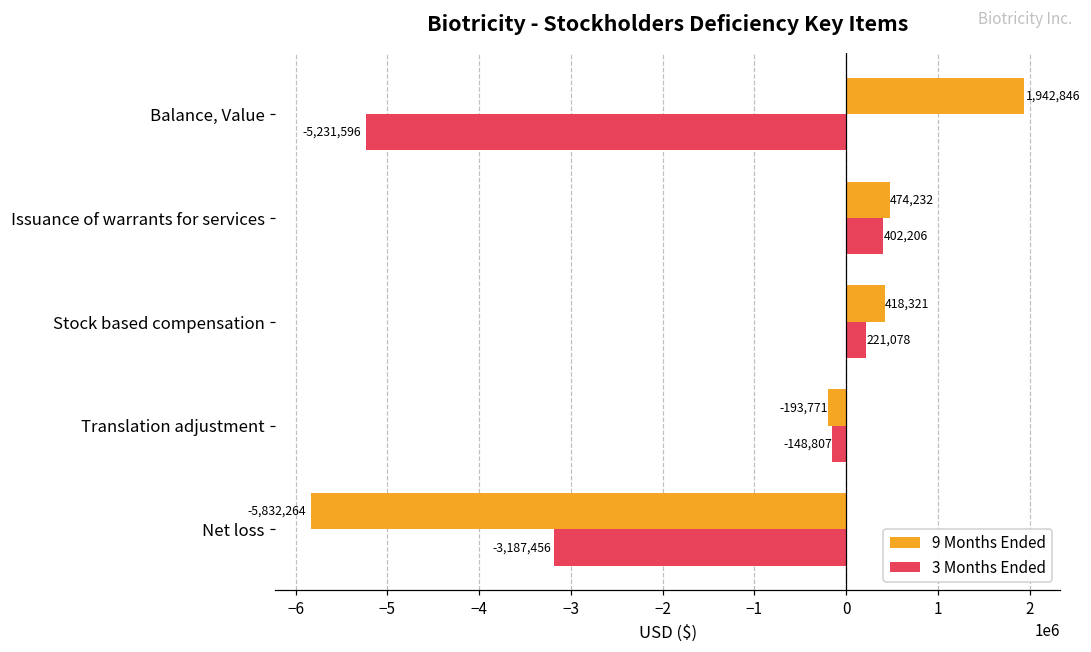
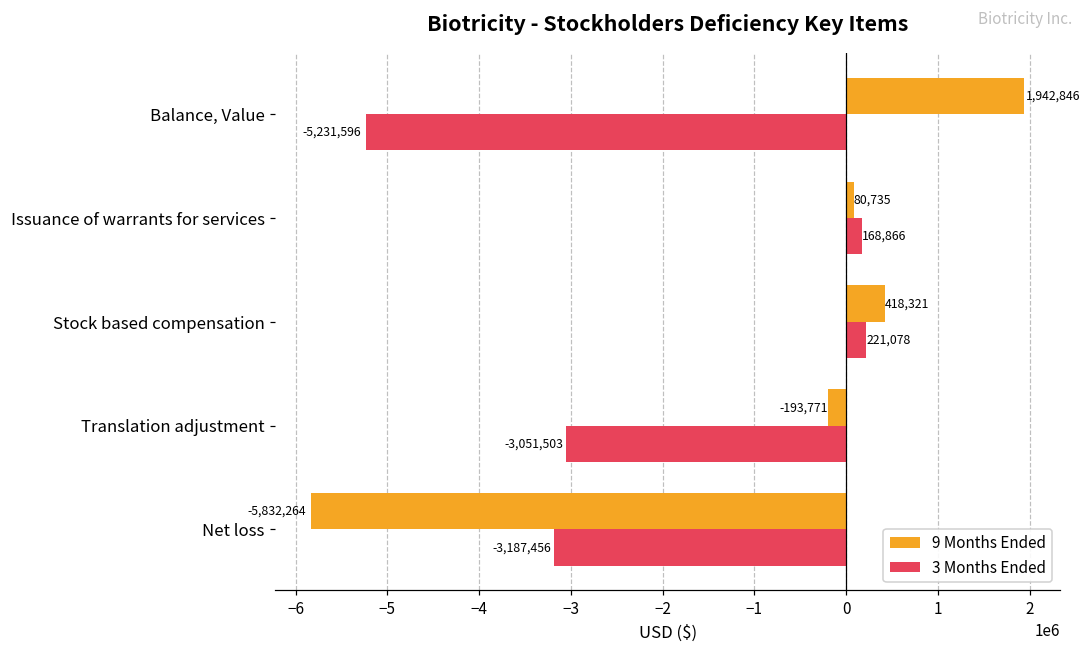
9 Months Ended, Issuance of warrants for services: 474,232 -> 80,735
3 Months Ended, Issuance of warrants for services: 402,206 -> 168,866
3 Months Ended, Translation adjustment: -148,807 -> -3,051,503
